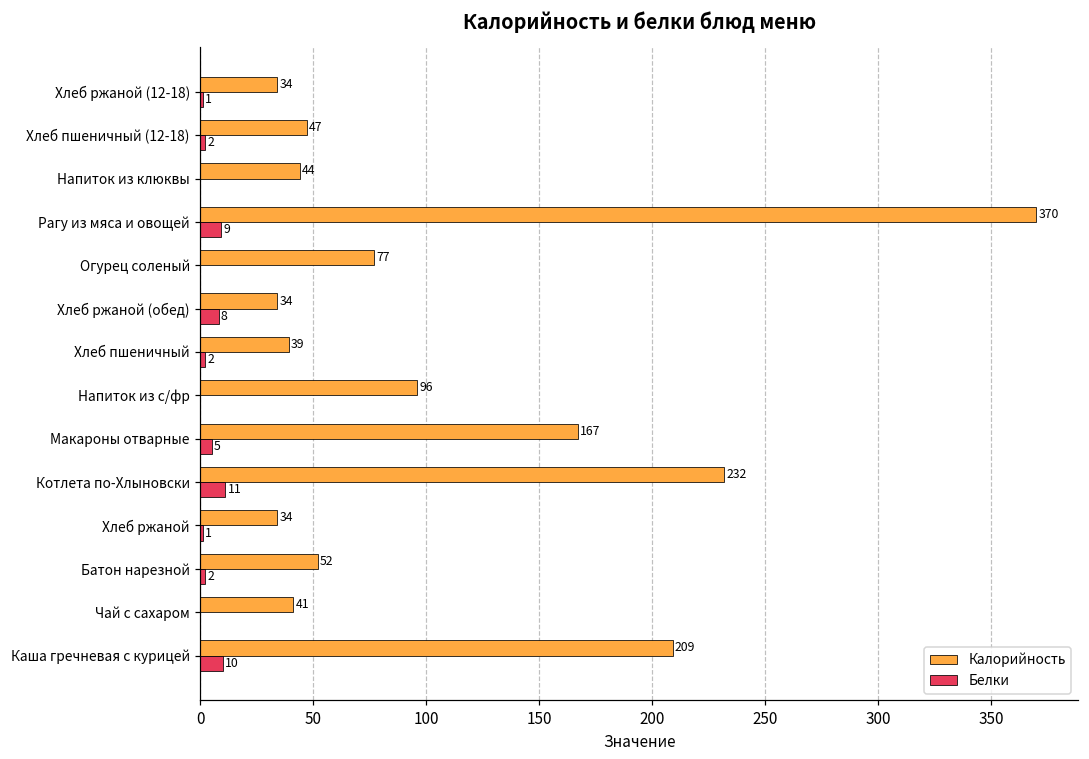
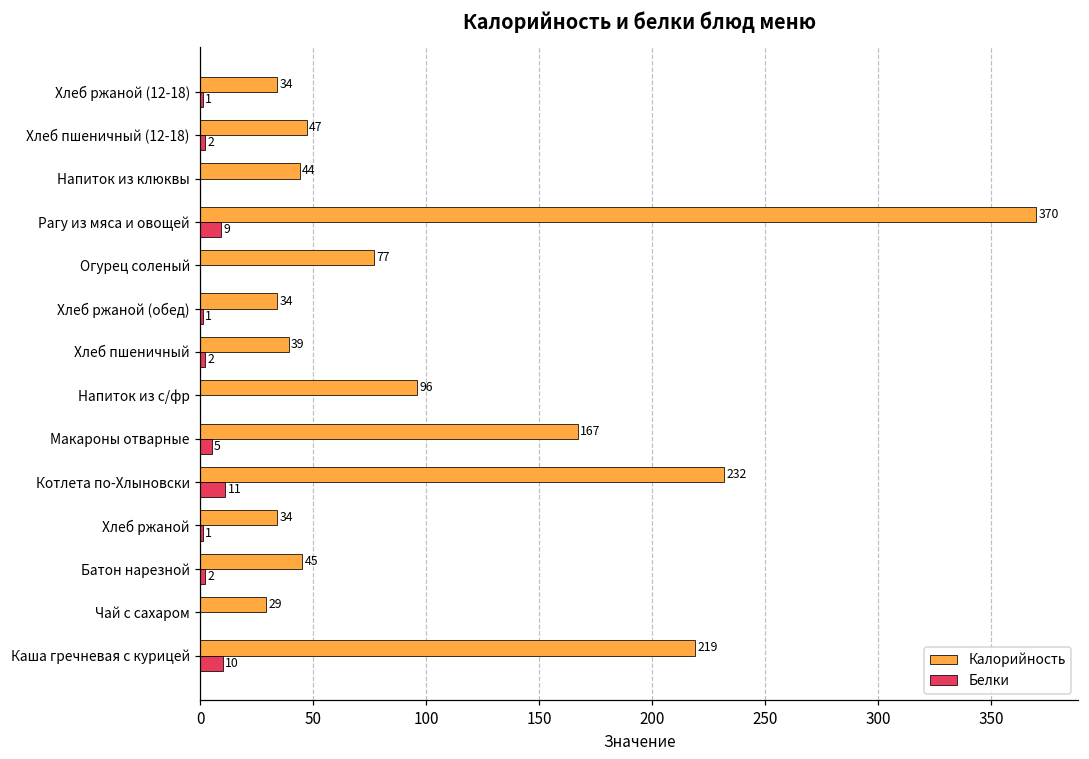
Белки, Хлеб ржаной (обед): 8 -> 1
Калорийность, Батон нарезной: 52 -> 45
Калорийность, Чай с сахаром: 41 -> 29
Калорийность, Каша гречневая с курицей: 209 -> 219
